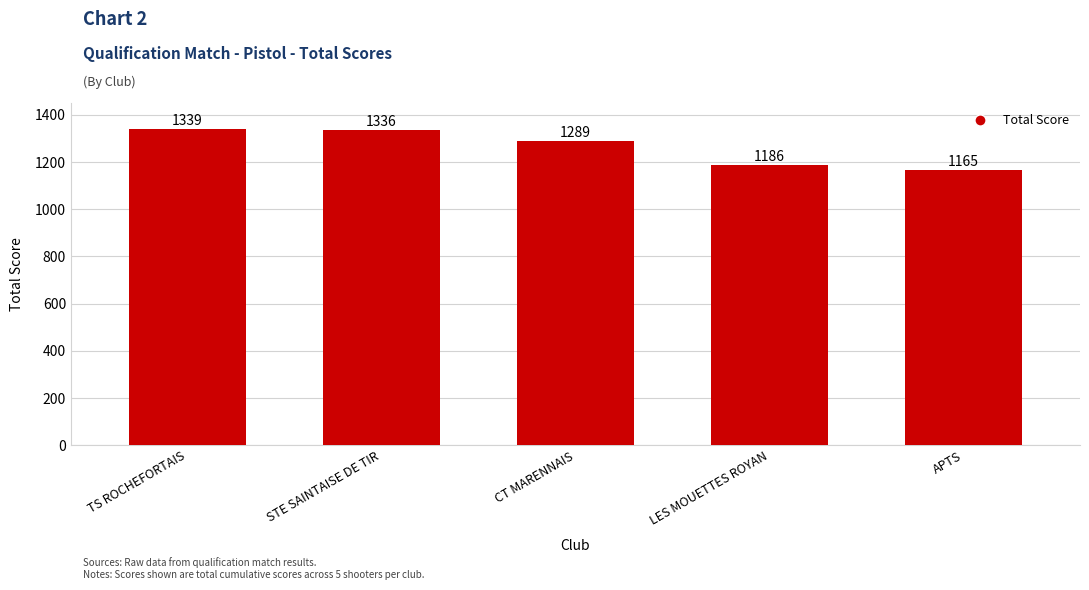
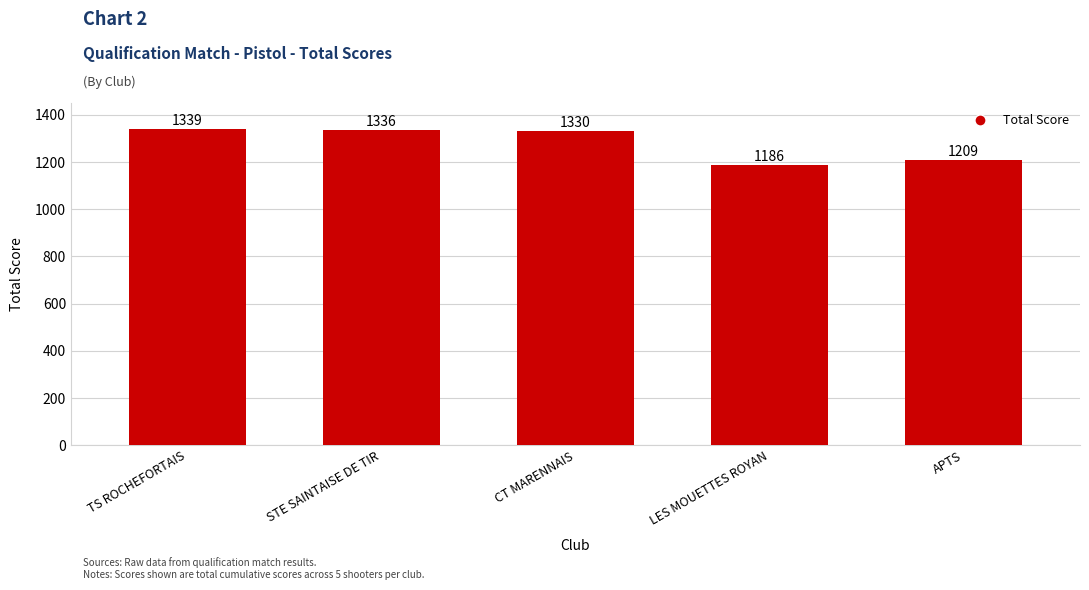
CT MARENNAIS: 1289 -> 1330
APTS: 1165 -> 1209
